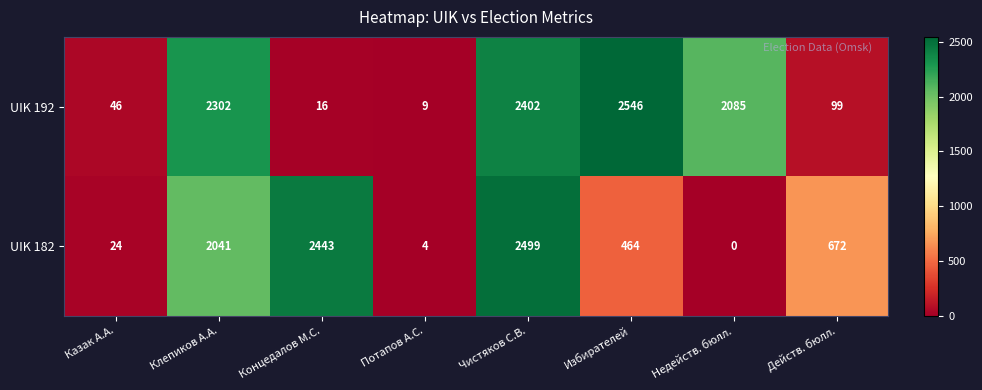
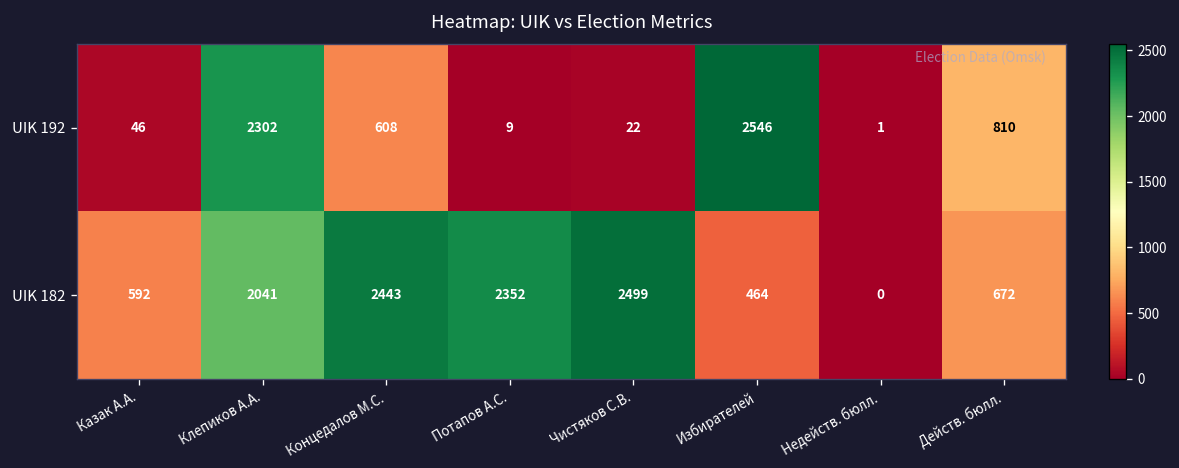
UIK 192, Концедалов М.С.: 16 -> 608
UIK 192, Чистяков С.В.: 2402 -> 22
UIK 192, Недейств. бюлл.: 2085 -> 1
UIK 192, Действ. бюлл.: 99 -> 810
UIK 182, Казак А.А.: 24 -> 592
UIK 182, Потапов А.С.: 4 -> 2352
